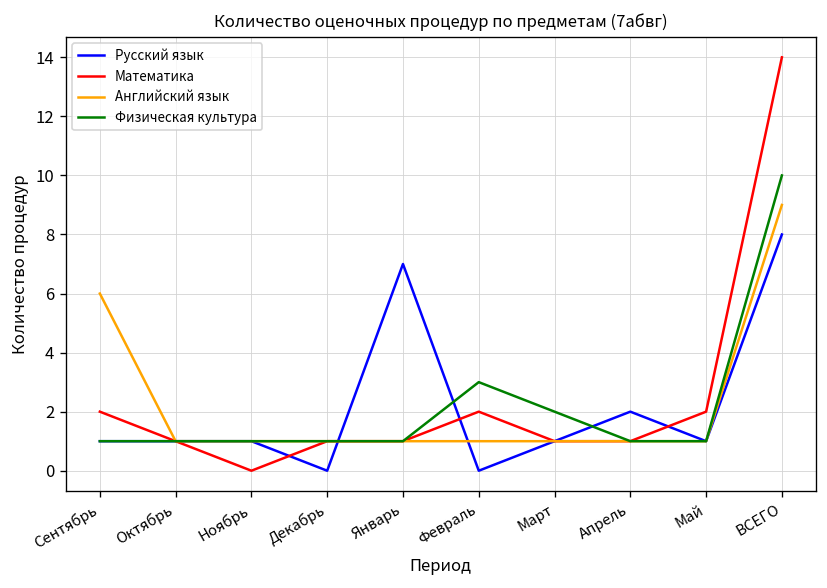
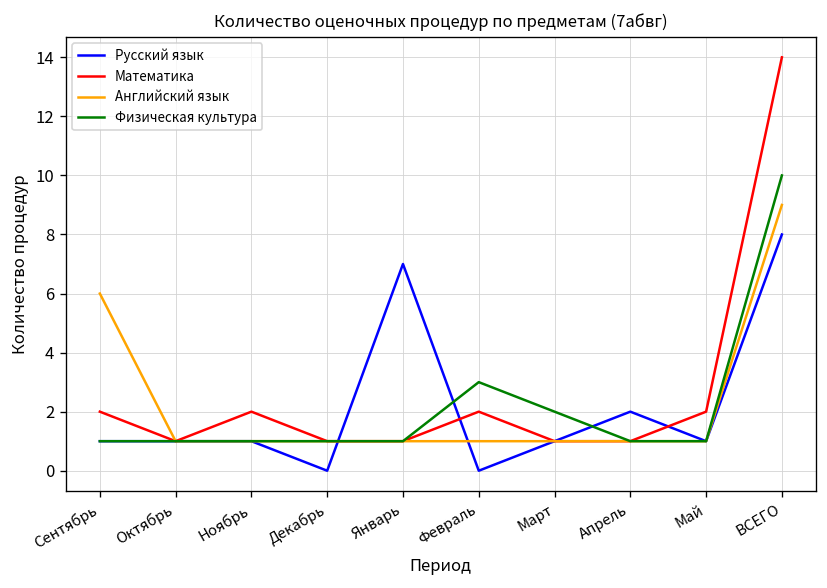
Математика, Ноябрь: 0 -> 2
